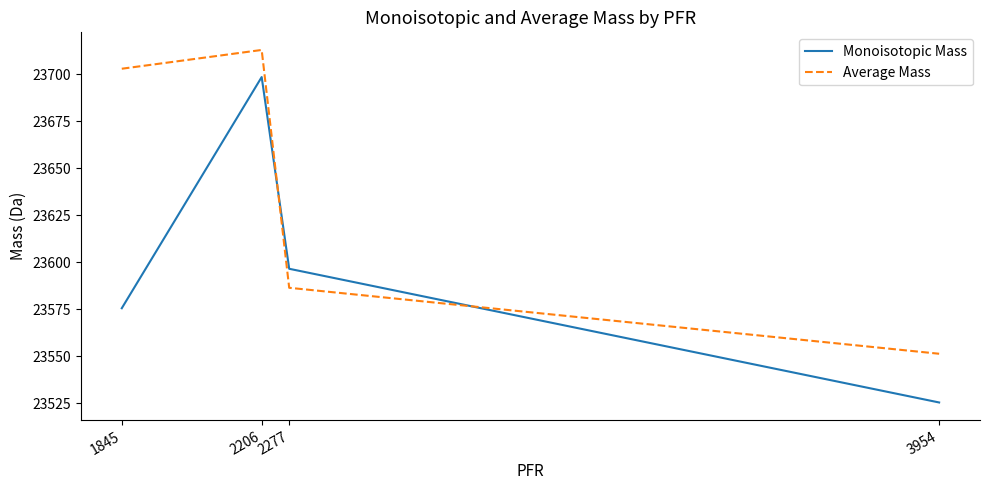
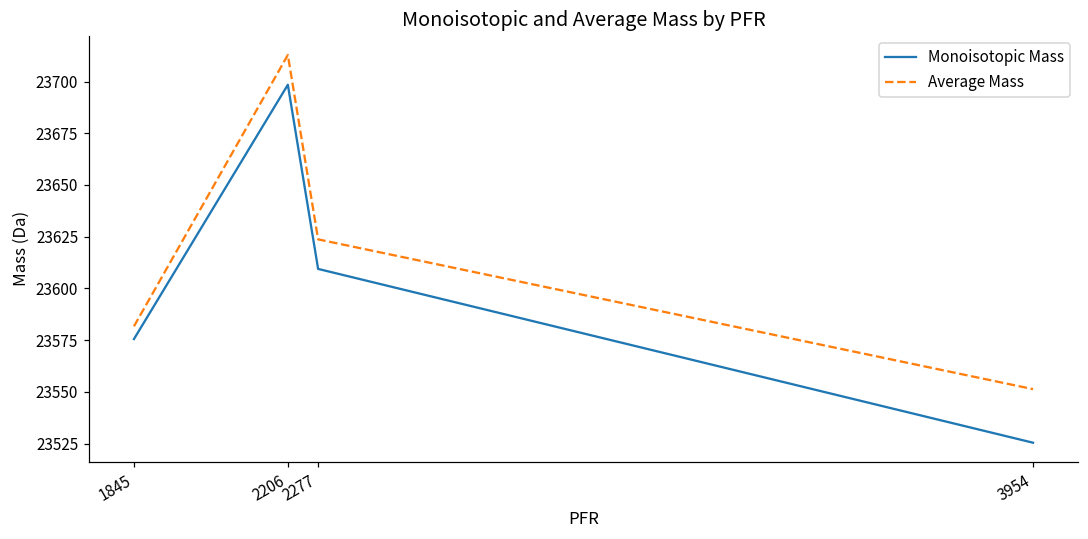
Average Mass, 1845: 23703 -> 23582
Monoisotopic Mass, 2277: 23596 -> 23609
Average Mass, 2277: 23586 -> 23624
